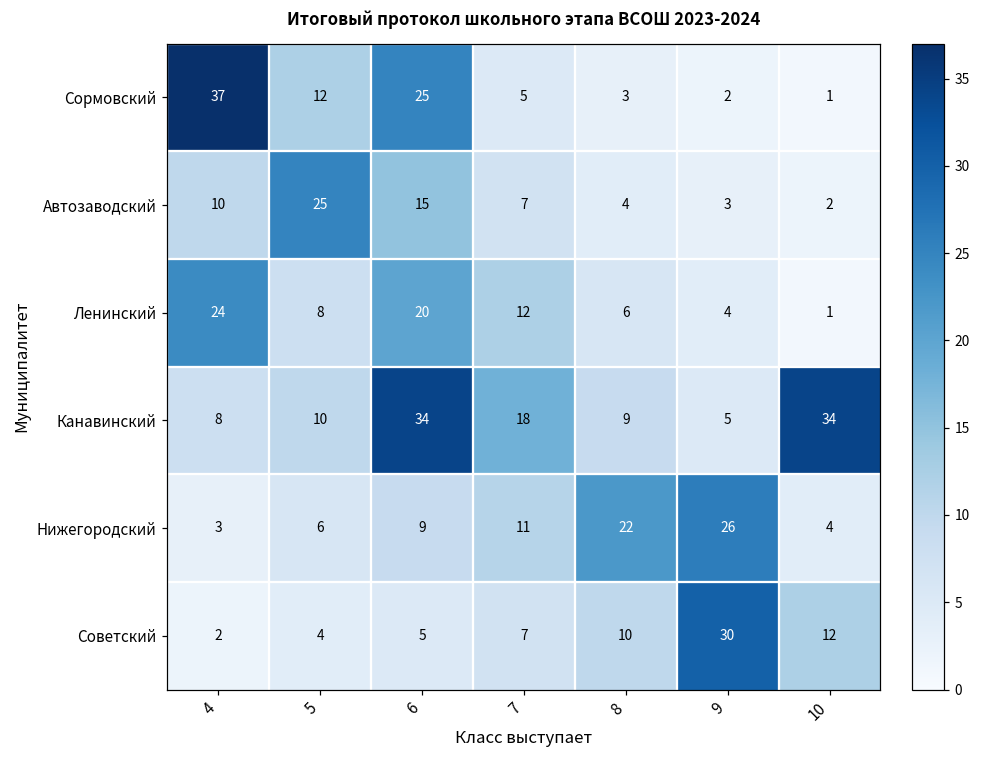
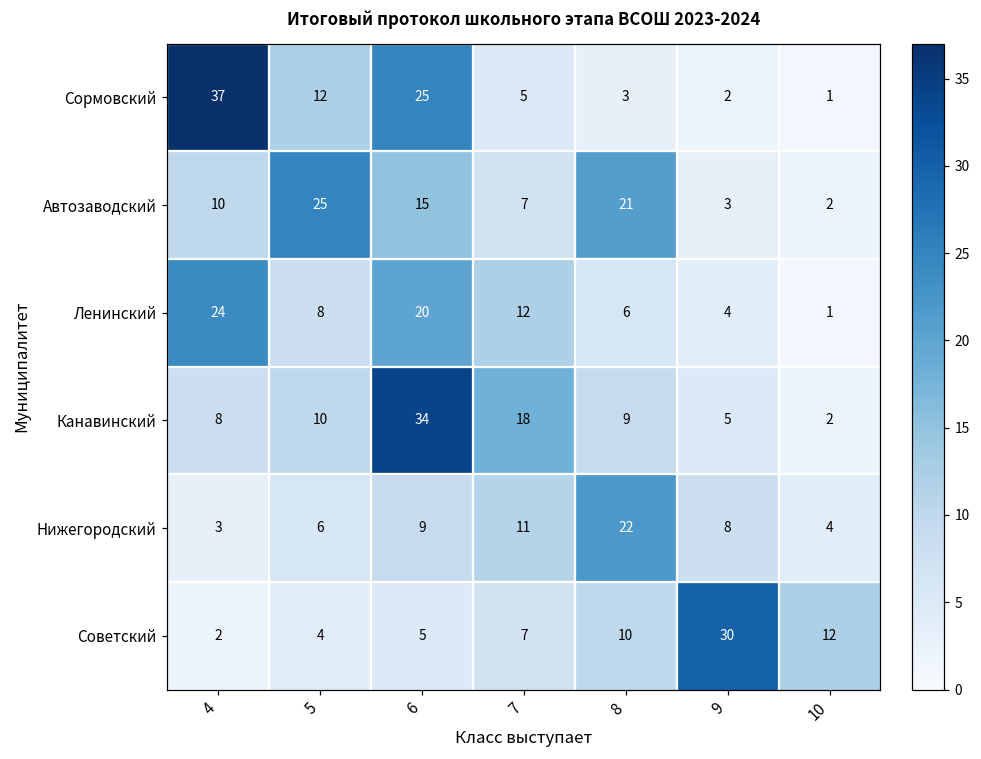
Автозаводский, 8: 4 -> 21
Канавинский, 10: 34 -> 2
Нижегородский, 9: 26 -> 8
